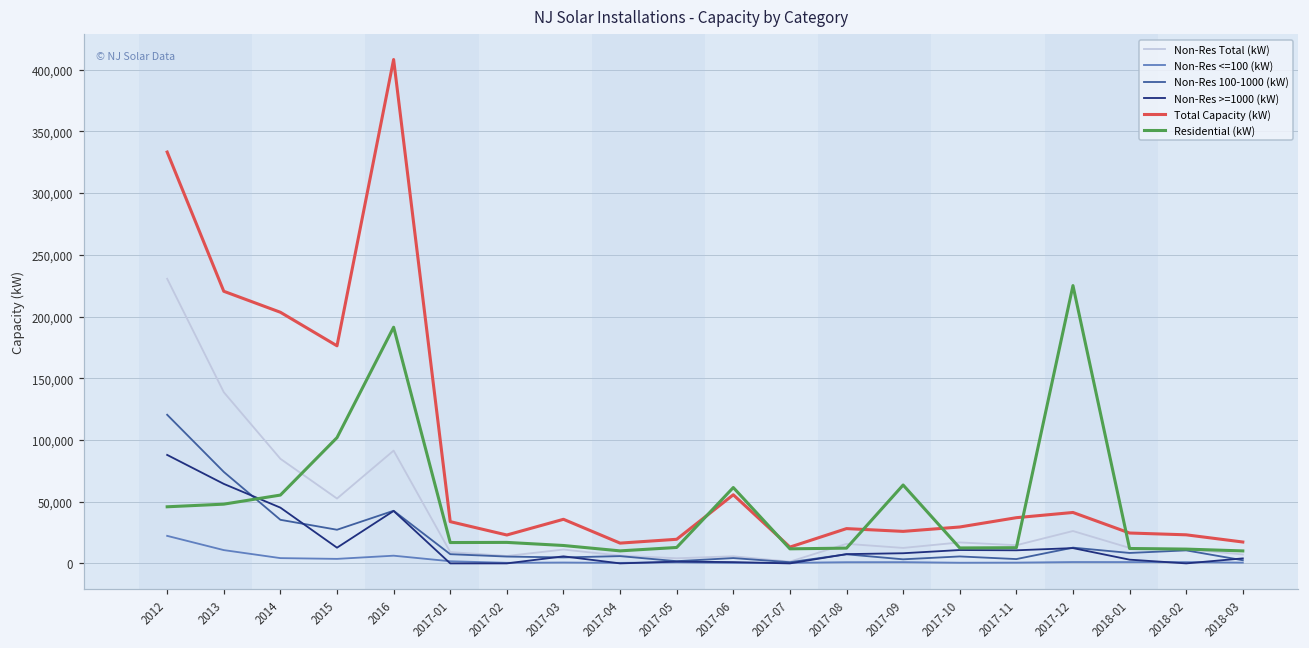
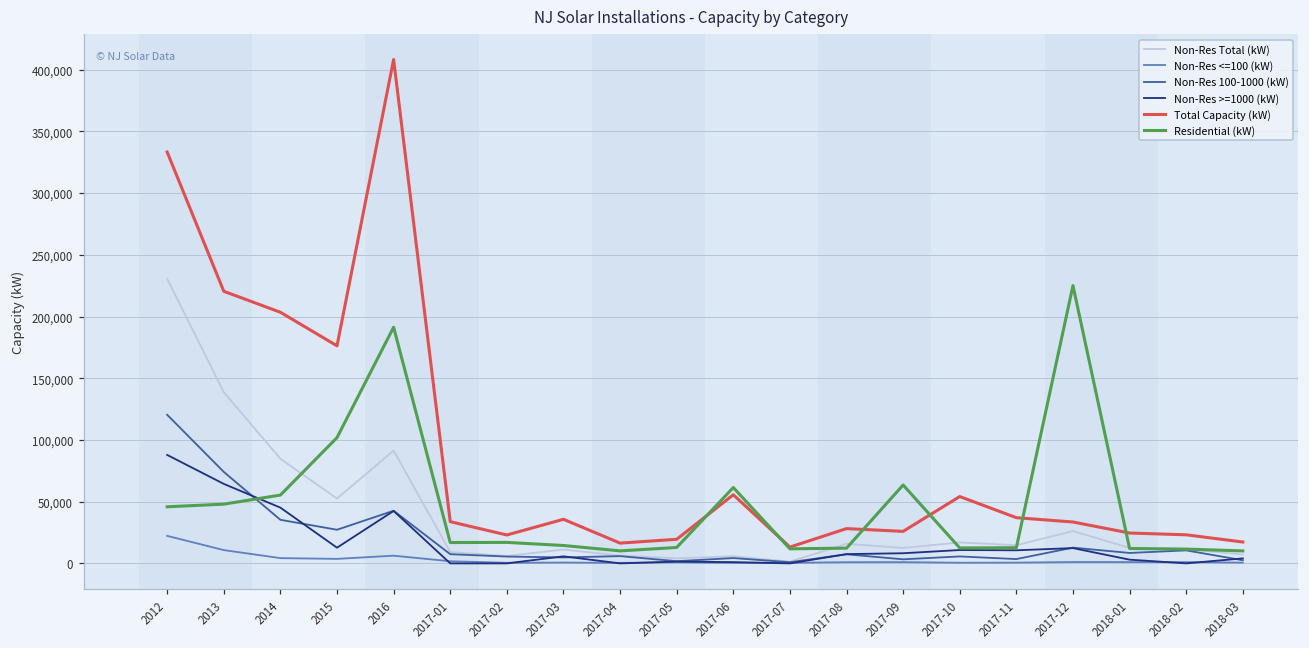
Total Capacity (kW), 2017-10: 29,000 -> 54,000
Total Capacity (kW), 2017-12: 41,000 -> 34,000
